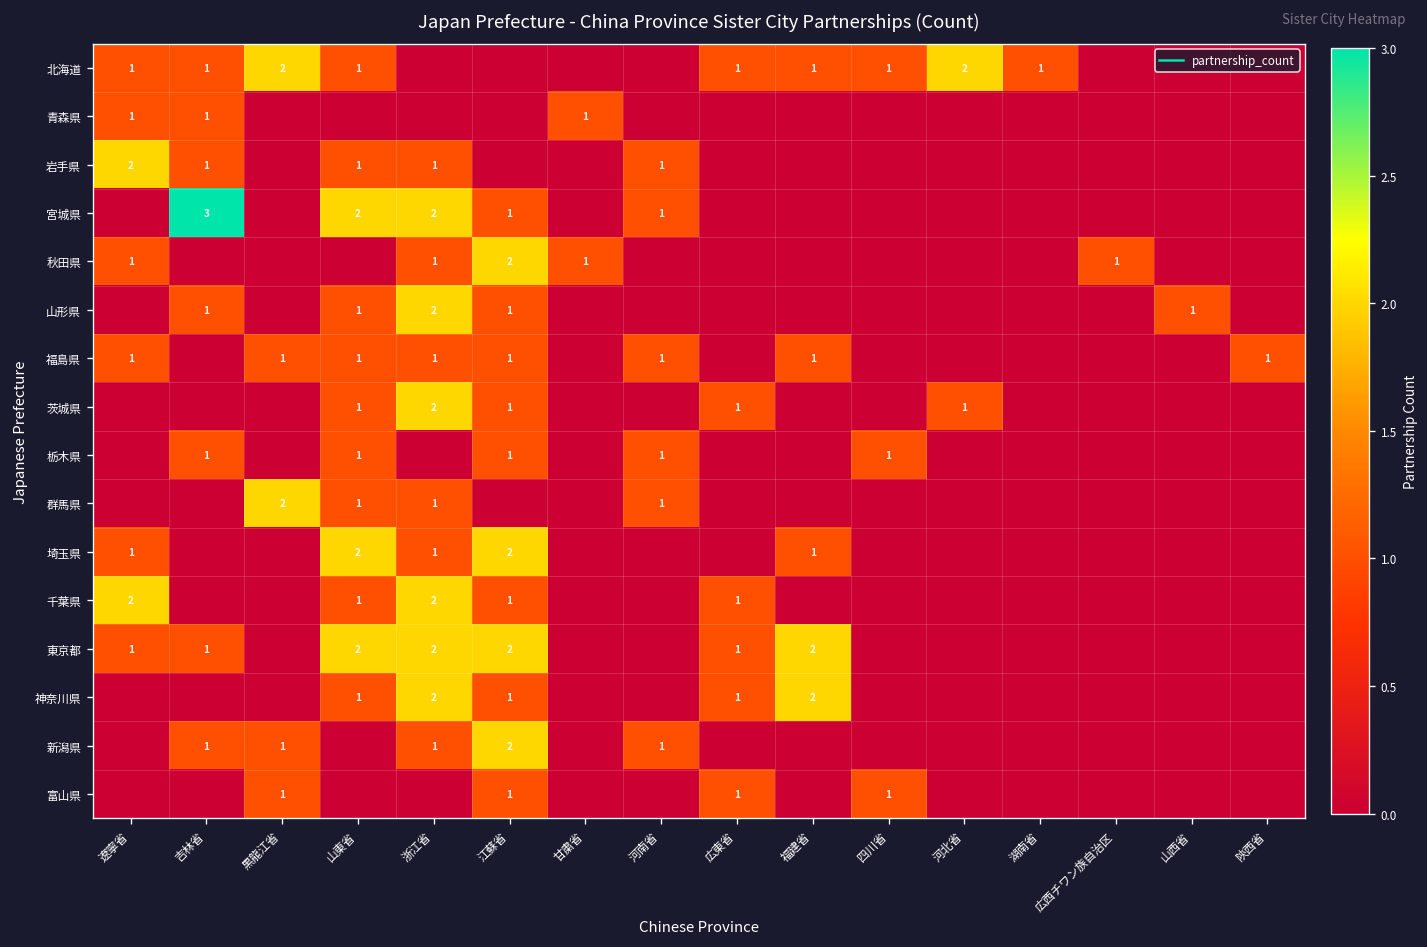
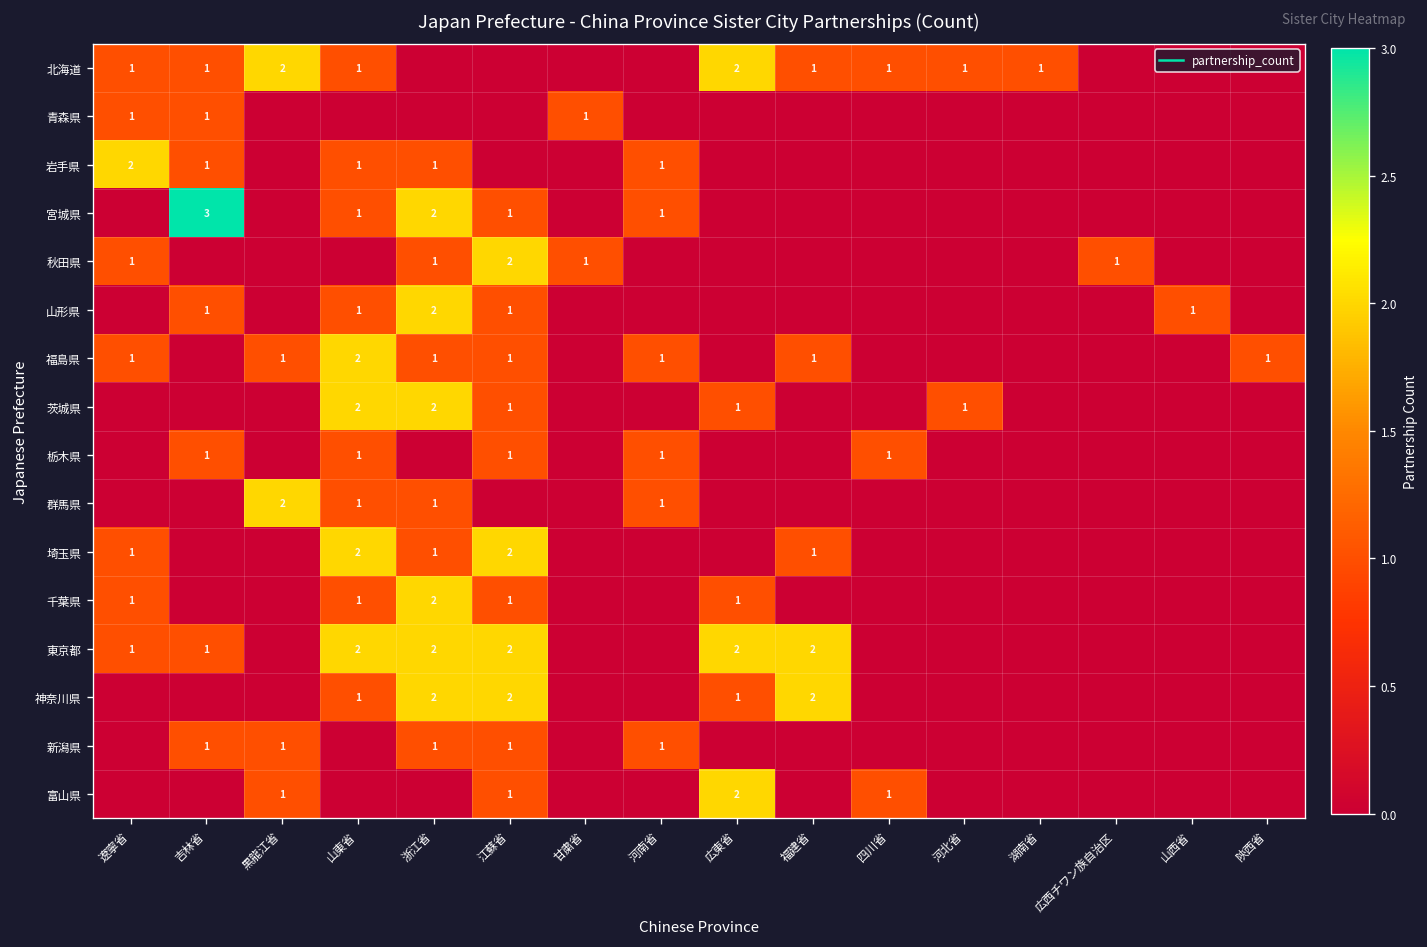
北海道, 広東省: 1 -> 2
北海道, 河北省: 2 -> 1
宮城県, 山東省: 2 -> 1
福島県, 山東省: 1 -> 2
茨城県, 山東省: 1 -> 2
千葉県, 遼寧省: 2 -> 1
東京都, 広東省: 1 -> 2
神奈川県, 江蘇省: 1 -> 2
新潟県, 江蘇省: 2 -> 1
富山県, 広東省: 1 -> 2
